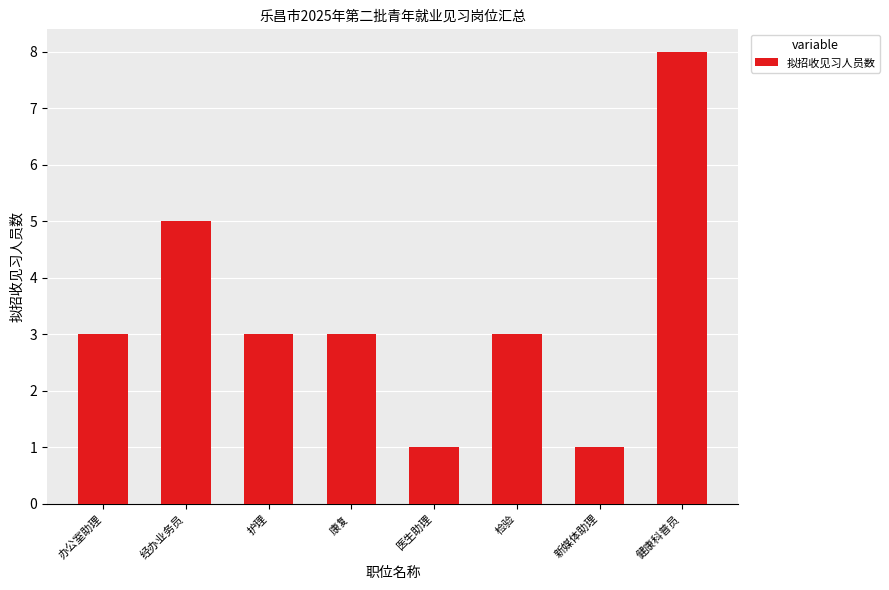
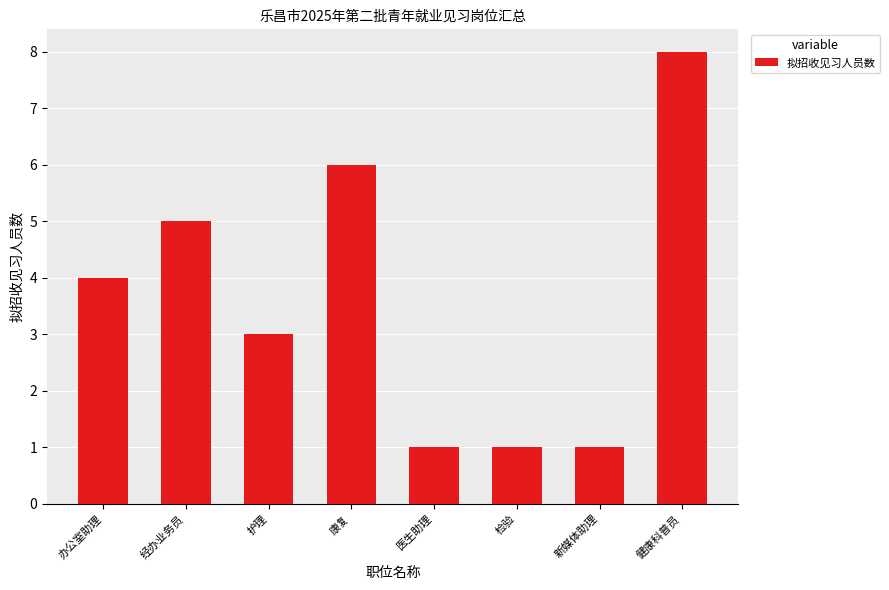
办公室助理: 3 -> 4
康复: 3 -> 6
检验: 3 -> 1
